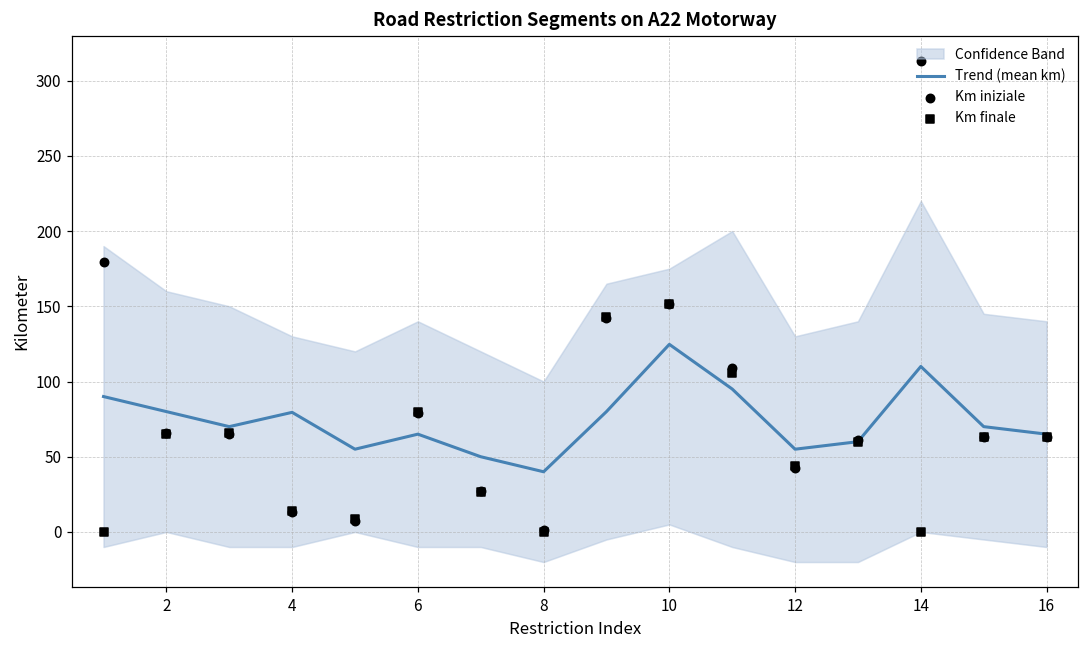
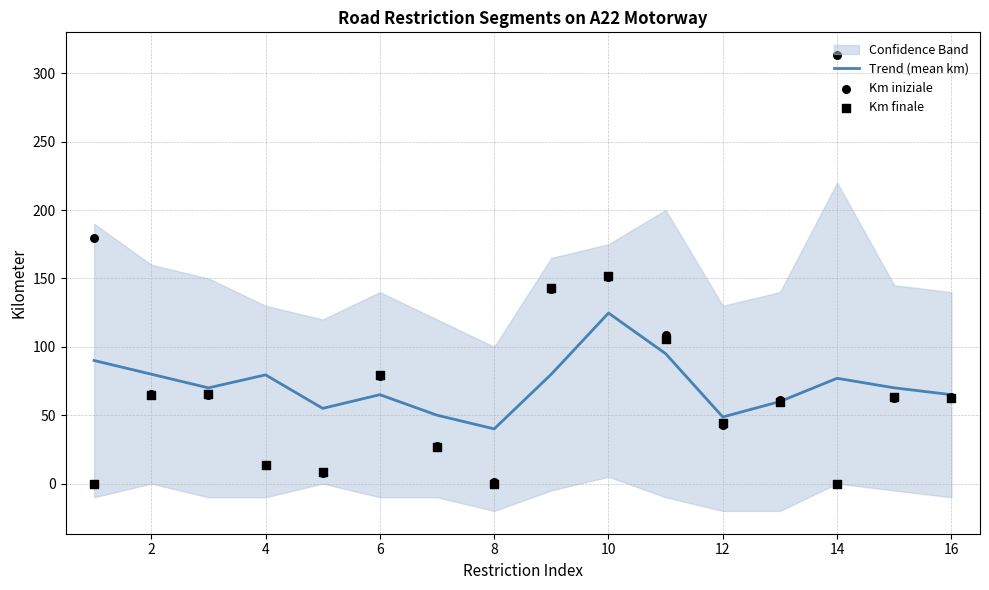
Trend (mean km), 12: 55 -> 49
Trend (mean km), 14: 110 -> 77
